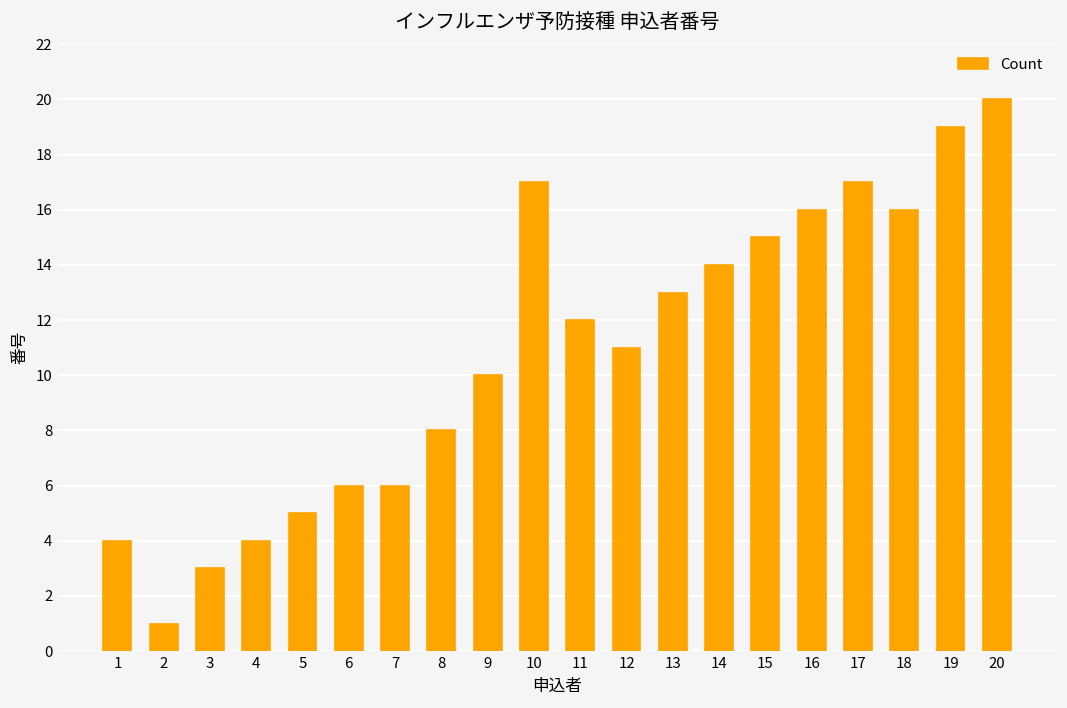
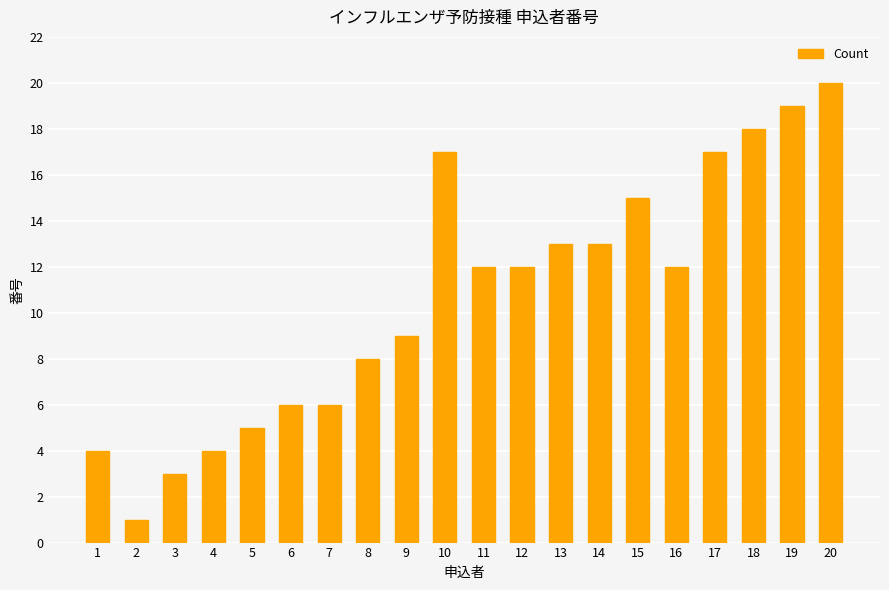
9: 10 -> 9
12: 11 -> 12
14: 14 -> 13
16: 16 -> 12
18: 16 -> 18
